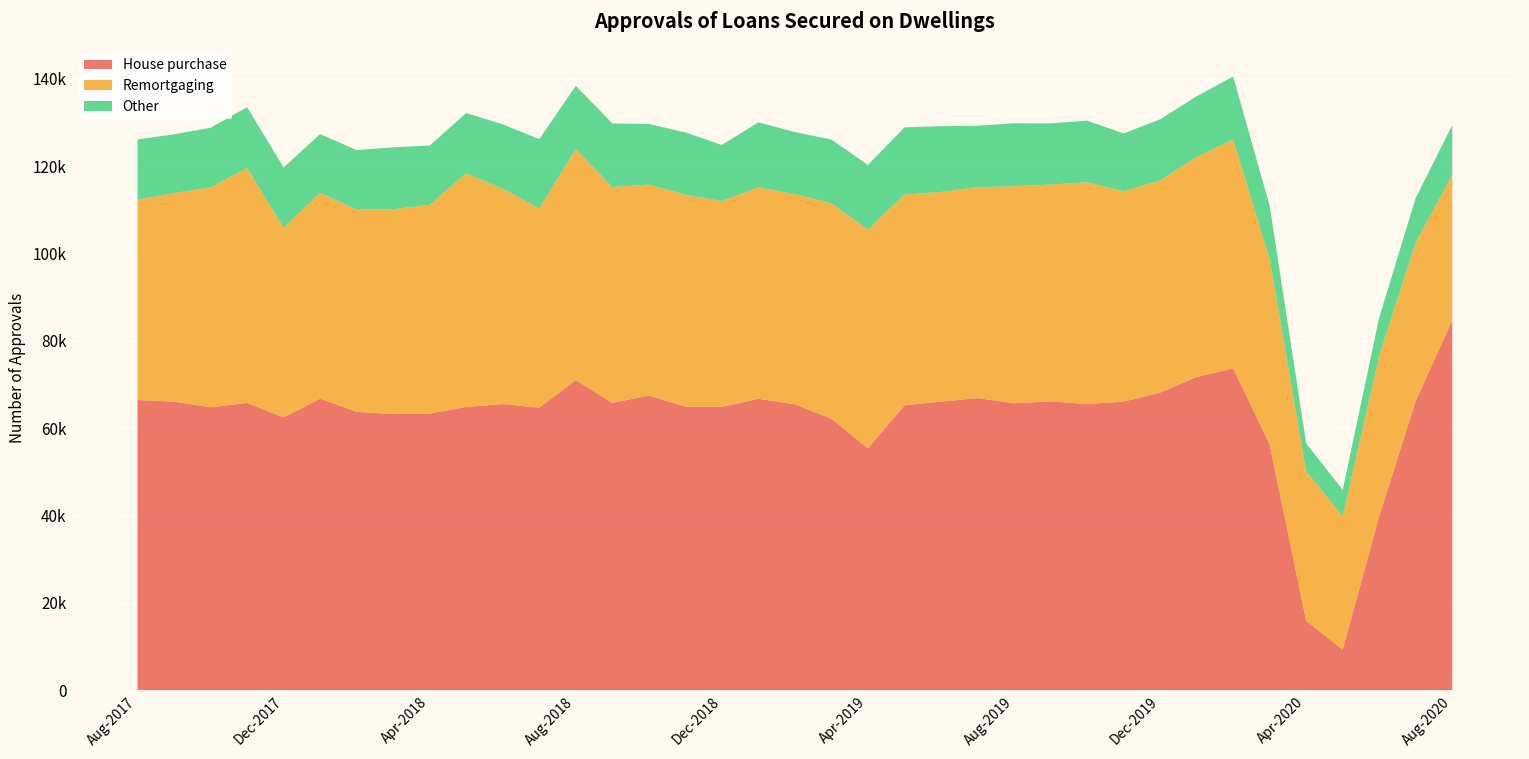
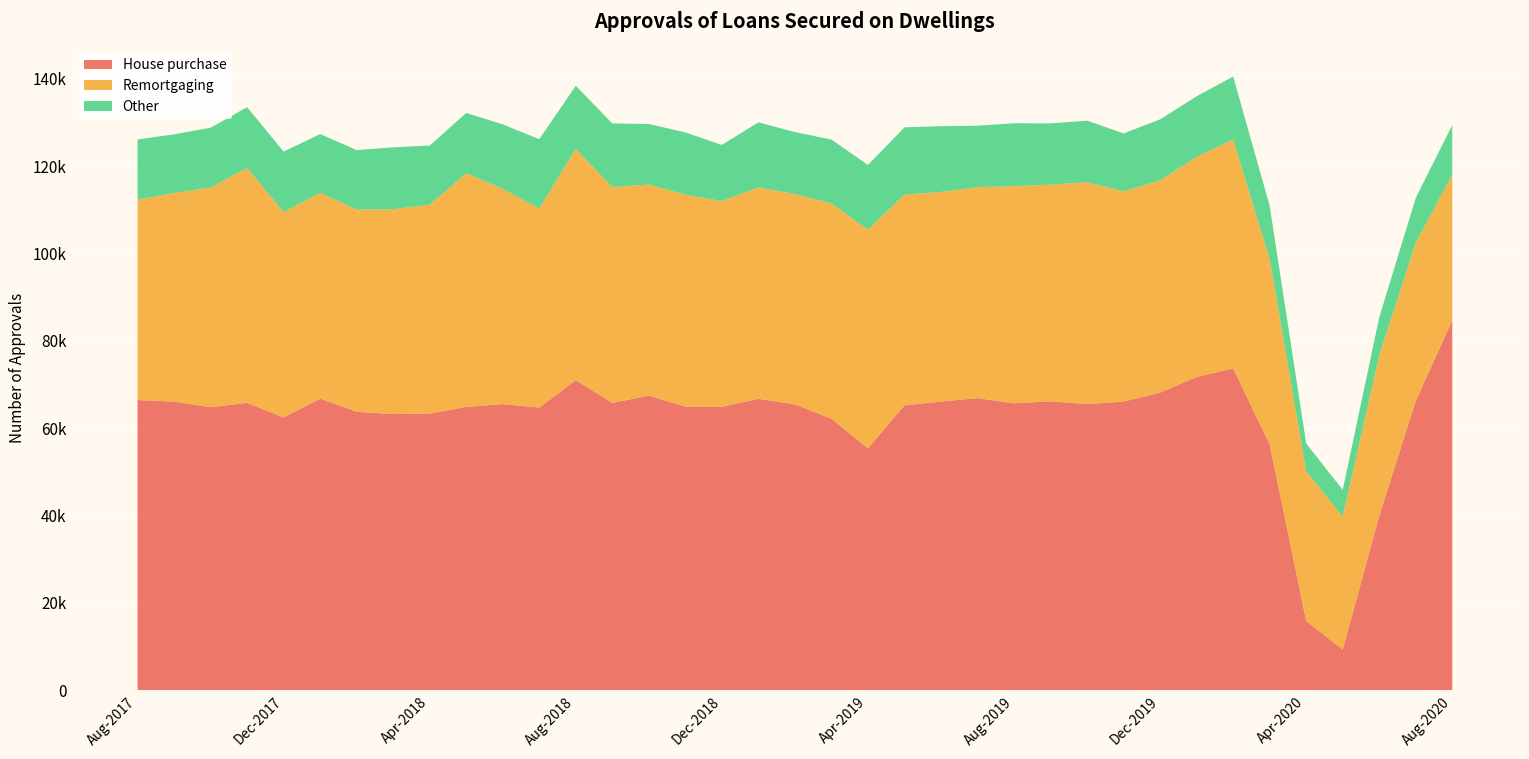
Remortgaging, Dec-2017: 43000 -> 47000
